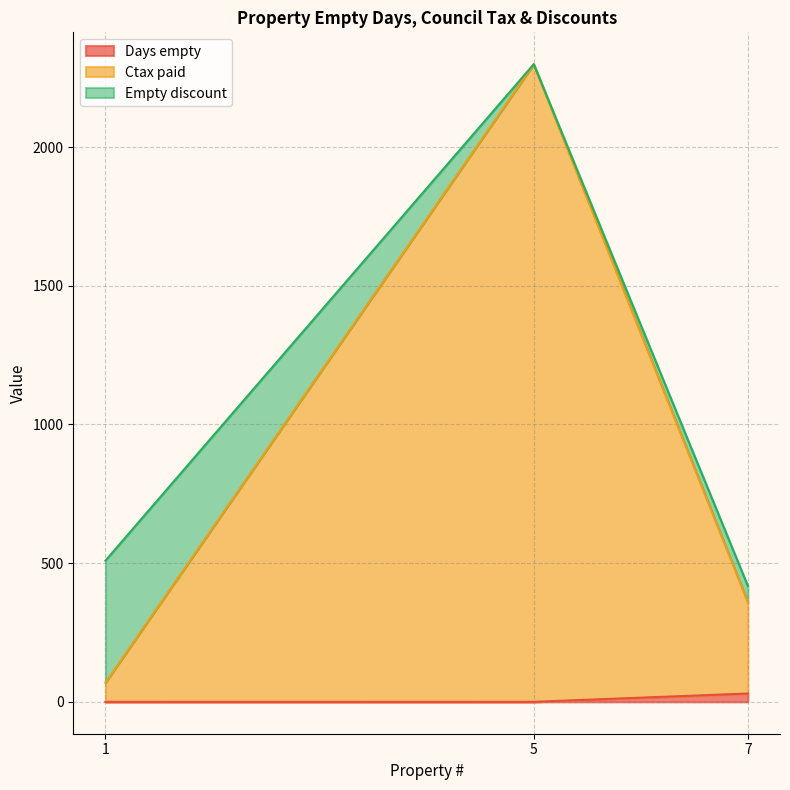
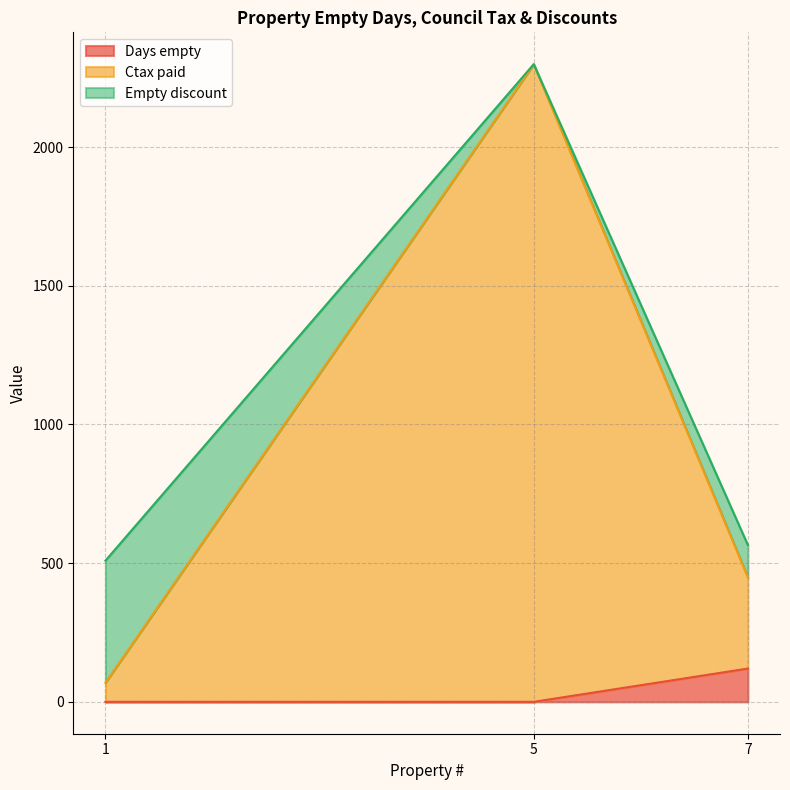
Days empty, 7: 30 -> 120
Empty discount, 7: 60 -> 120
